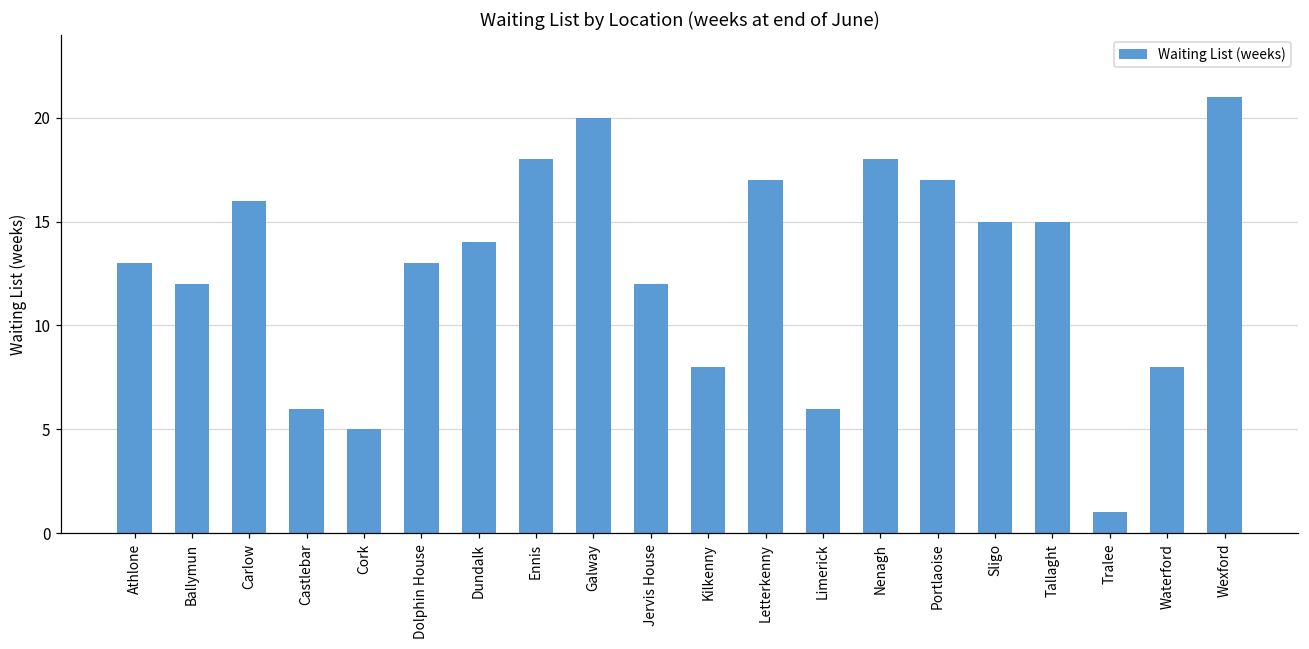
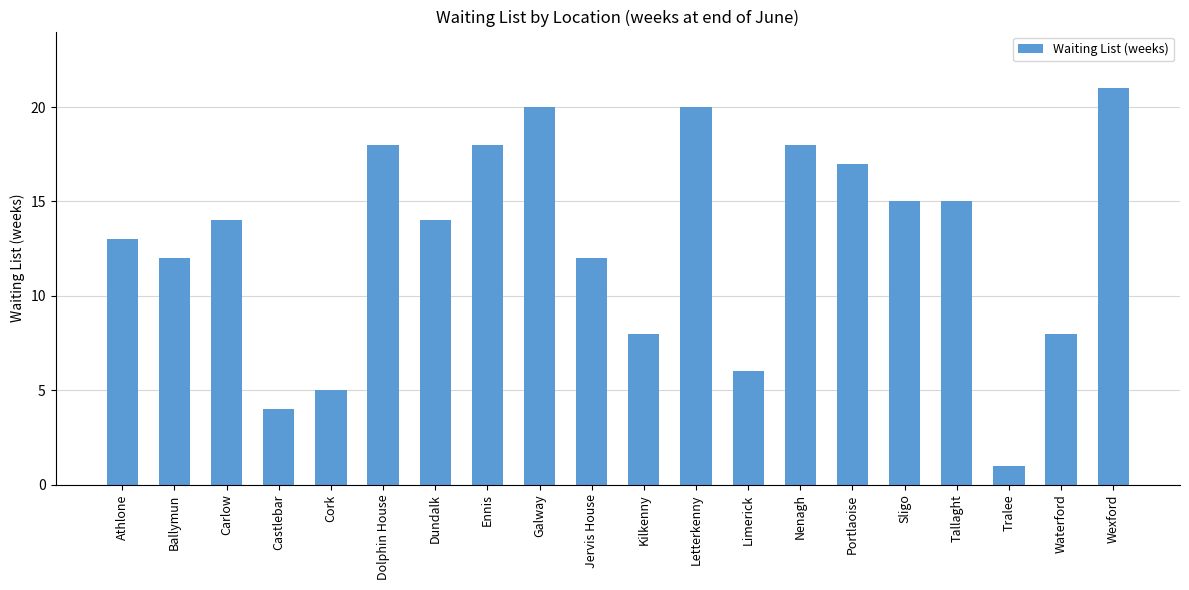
Carlow: 16 -> 14
Castlebar: 6 -> 4
Dolphin House: 13 -> 18
Letterkenny: 17 -> 20
